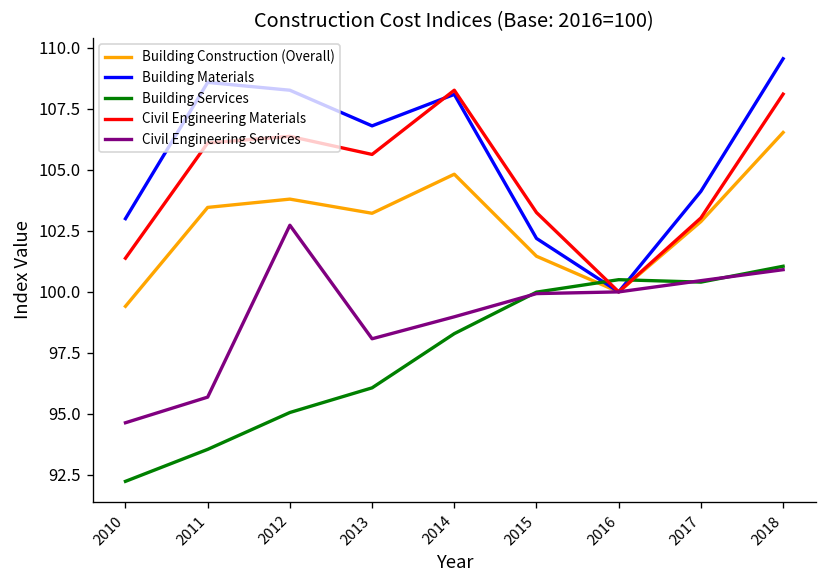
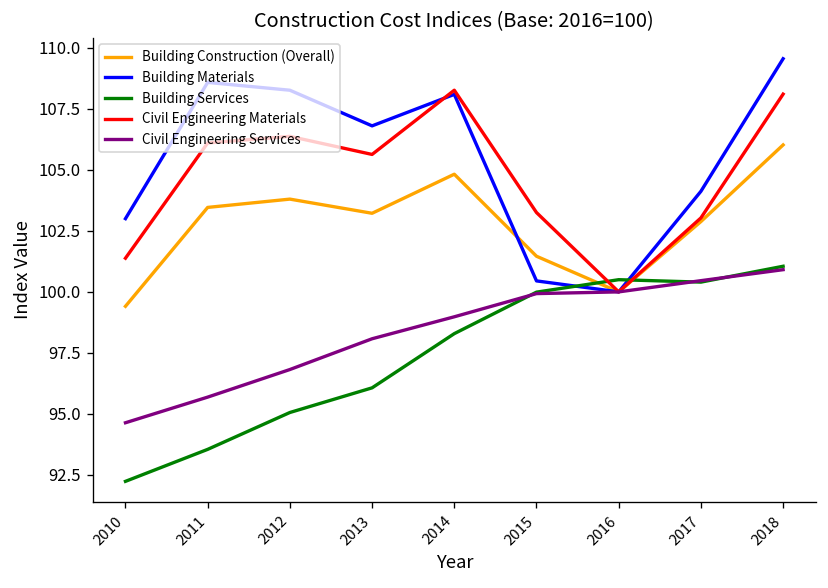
Civil Engineering Services, 2012: 102.7 -> 96.8
Building Materials, 2015: 102.2 -> 100.5
Building Construction (Overall), 2018: 106.5 -> 106.0
